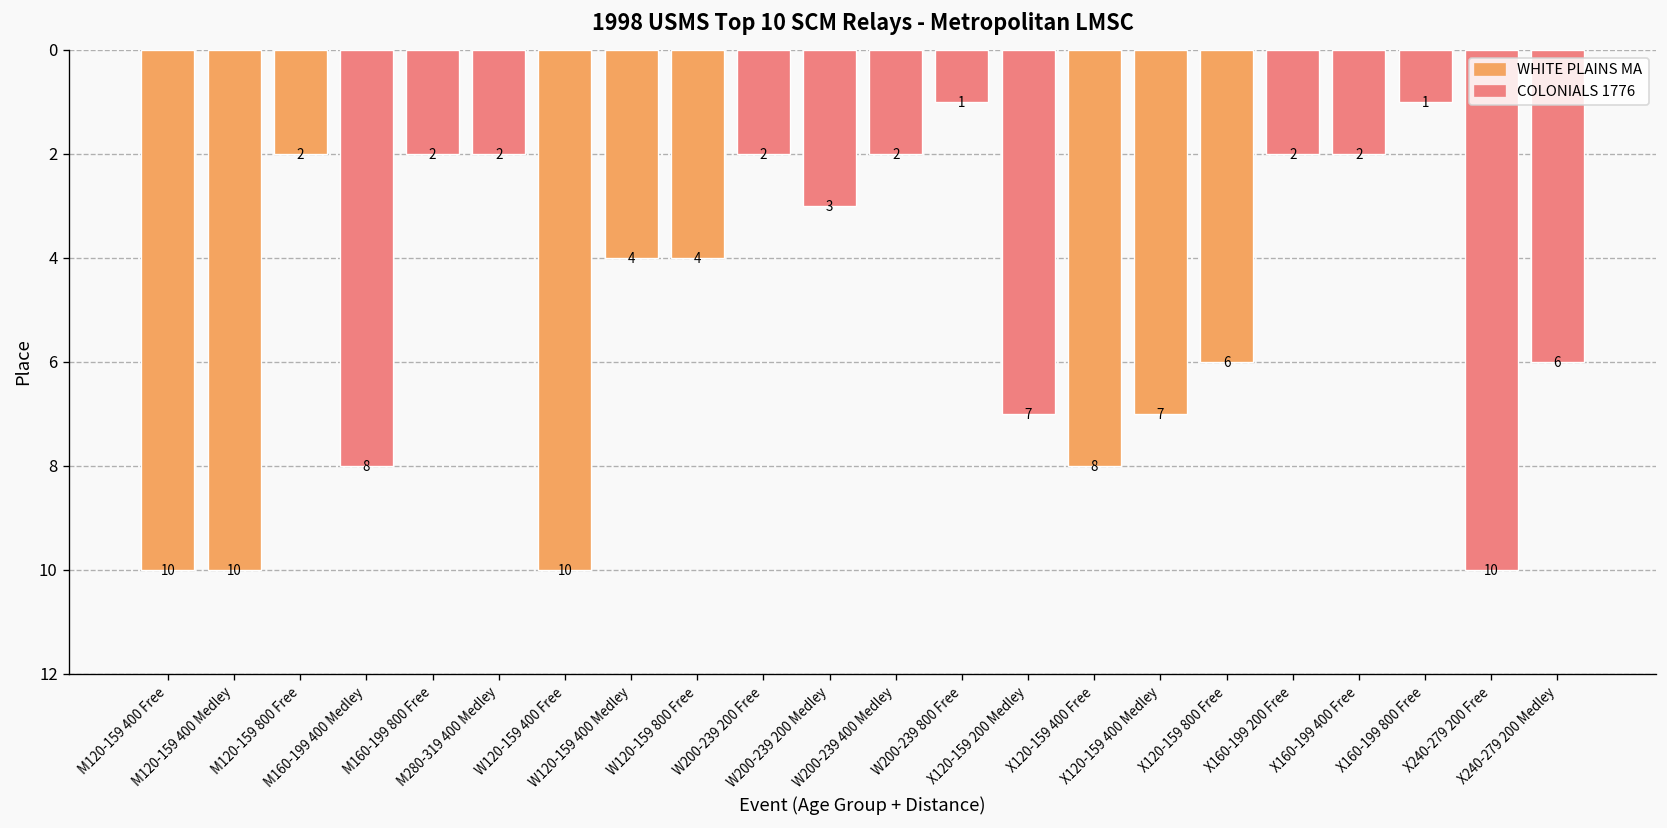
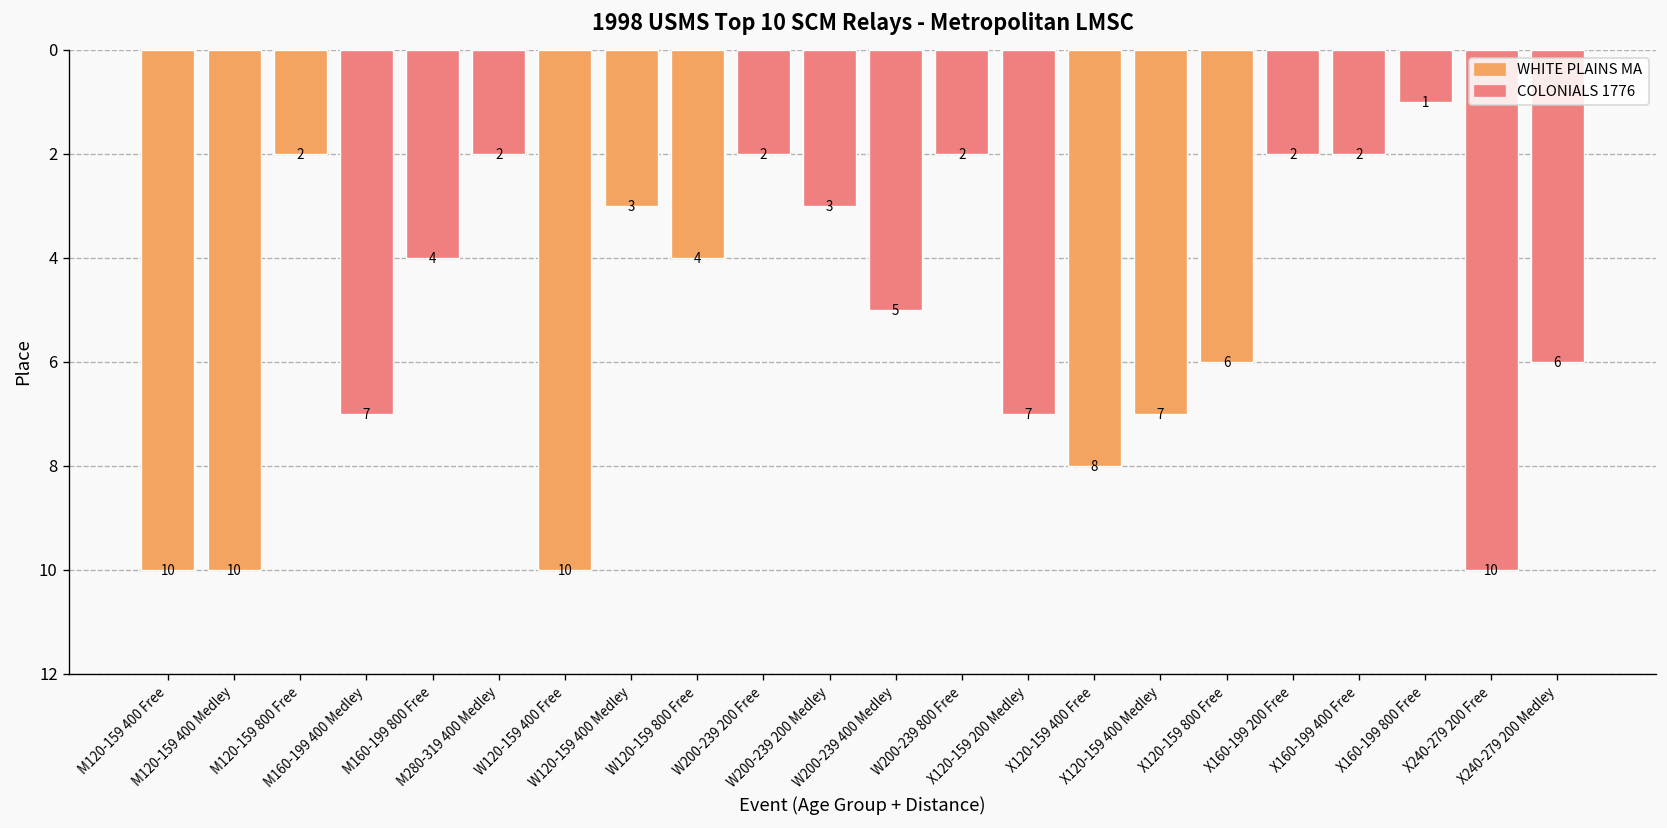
M160-199 400 Medley: 8 -> 7
M160-199 800 Free: 2 -> 4
W120-159 400 Medley: 4 -> 3
W200-239 400 Medley: 2 -> 5
W200-239 800 Free: 1 -> 2
